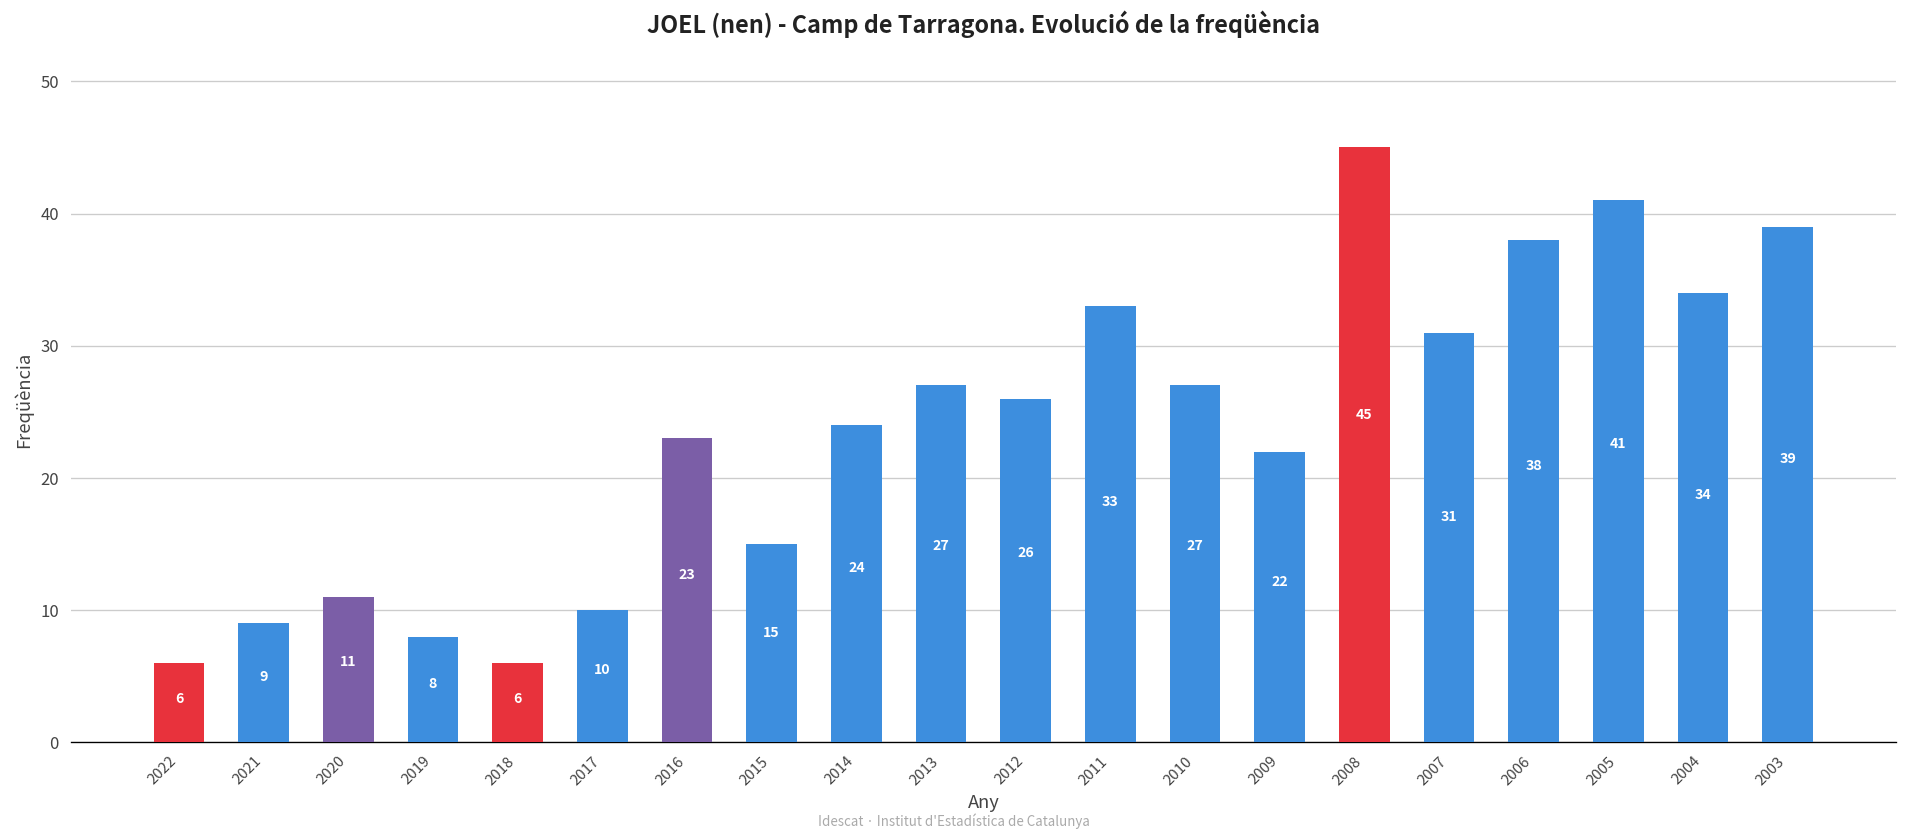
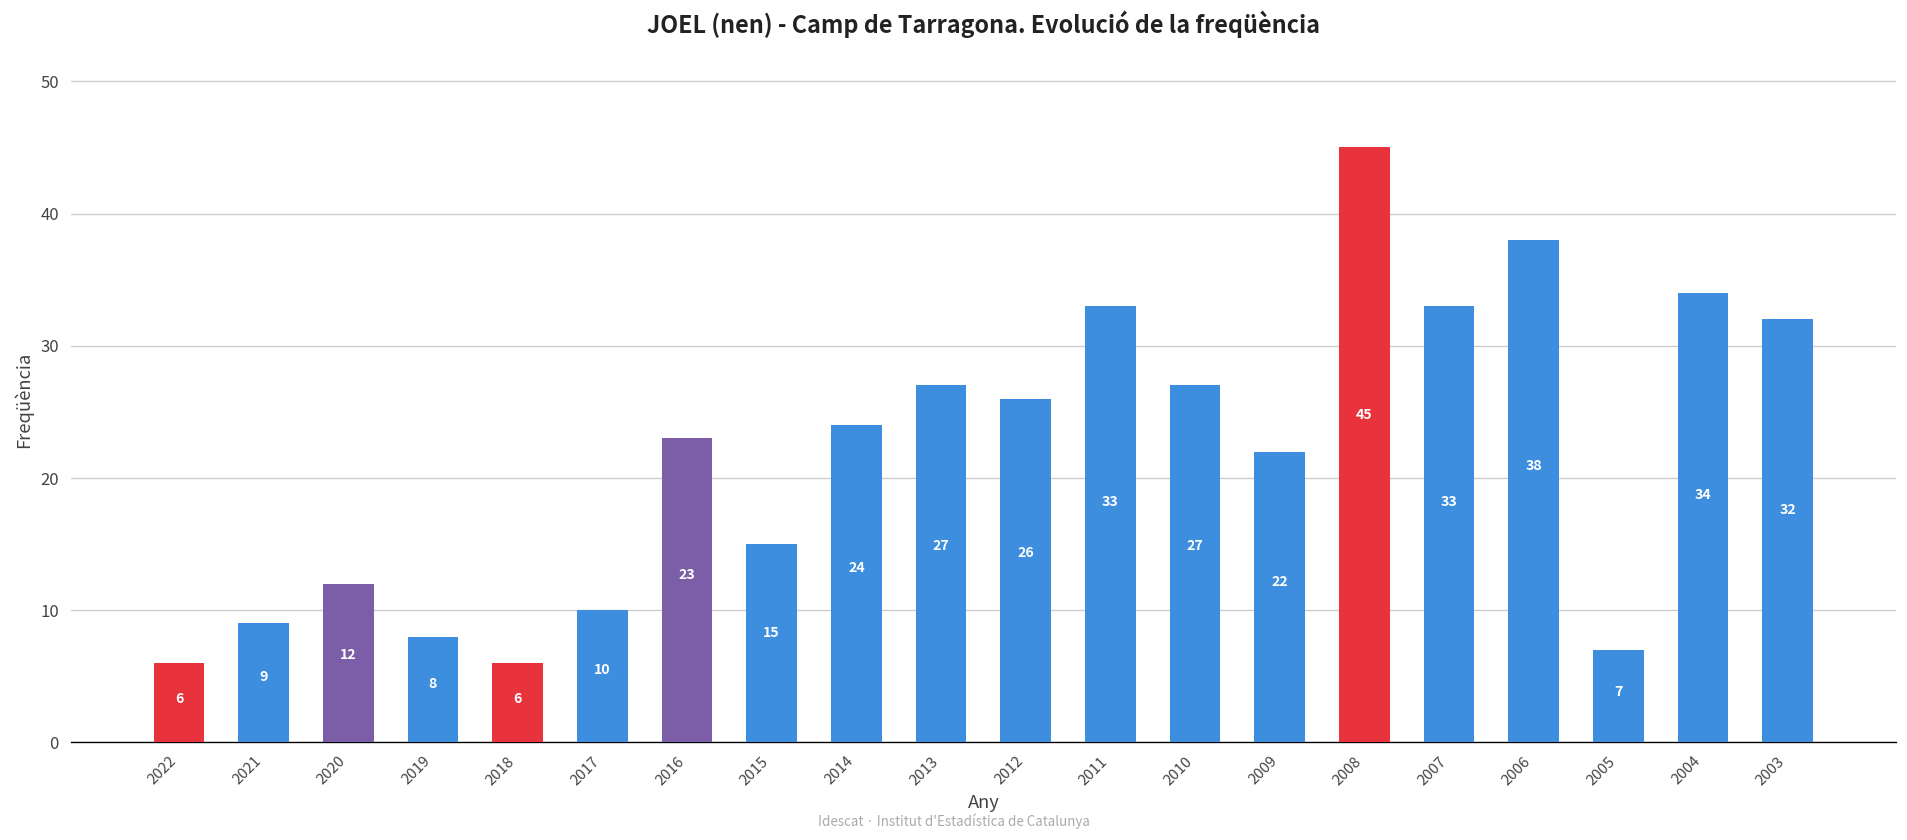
2020: 11 -> 12
2007: 31 -> 33
2005: 41 -> 7
2003: 39 -> 32
